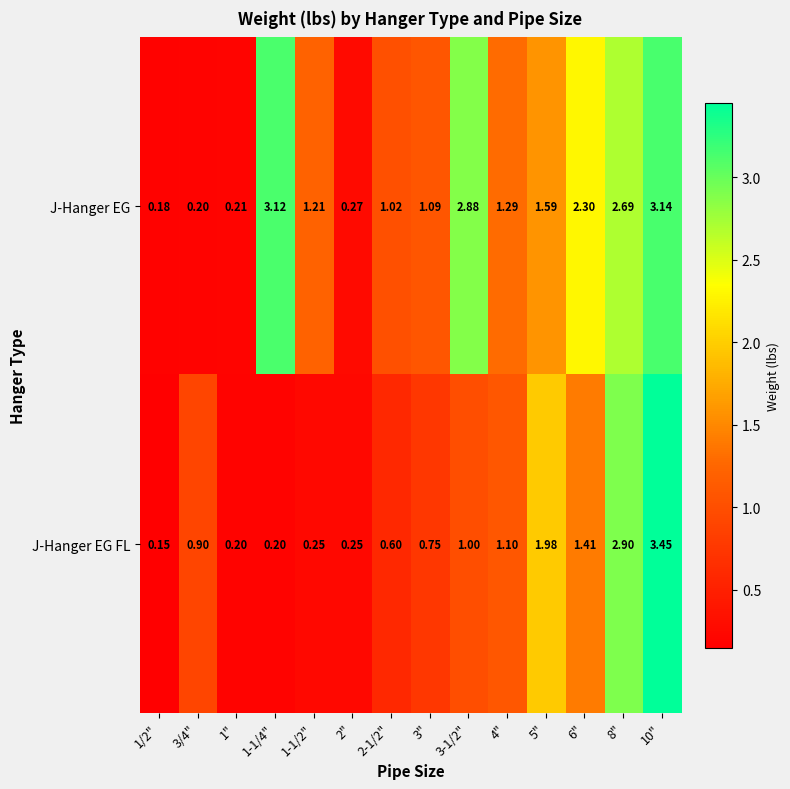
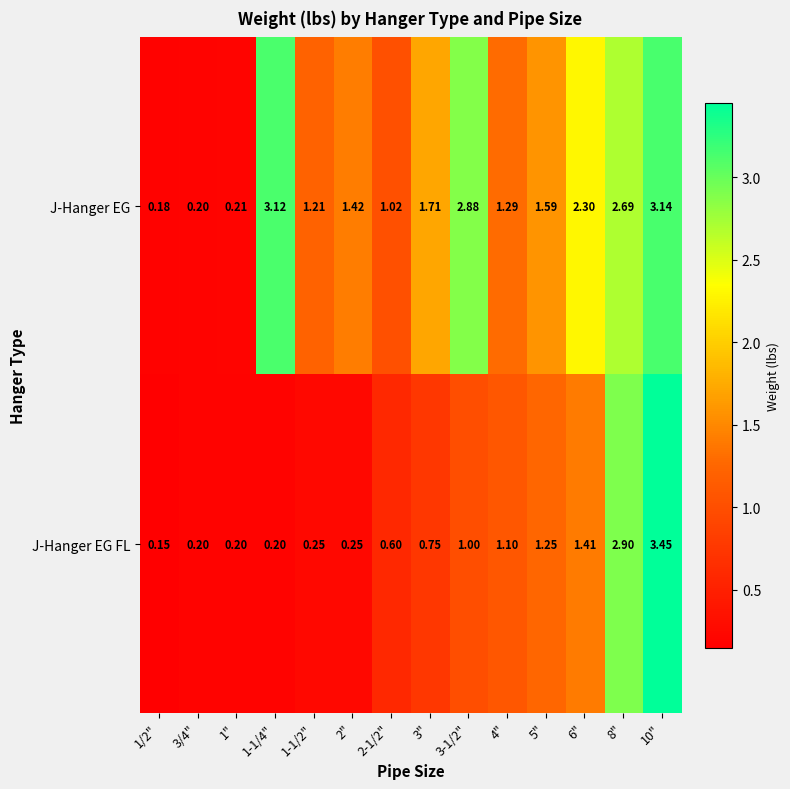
J-Hanger EG, 2": 0.27 -> 1.42
J-Hanger EG, 3": 1.09 -> 1.71
J-Hanger EG FL, 3/4": 0.90 -> 0.20
J-Hanger EG FL, 5": 1.98 -> 1.25
